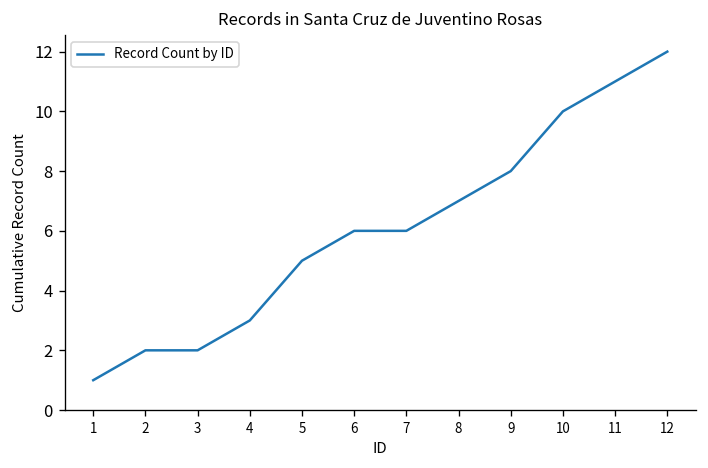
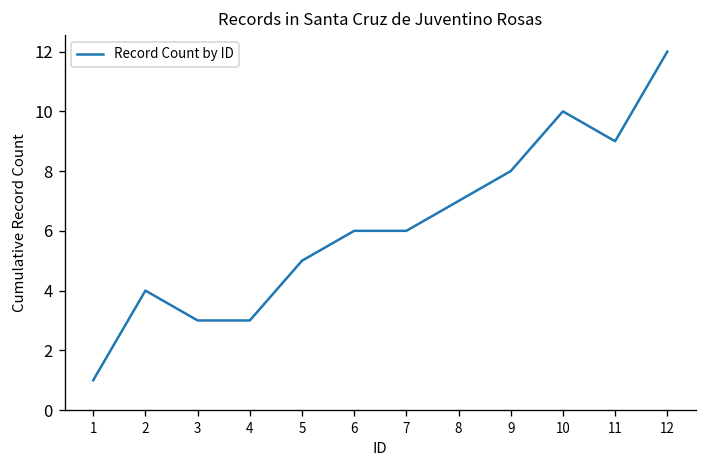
2: 2 -> 4
3: 2 -> 3
11: 11 -> 9
